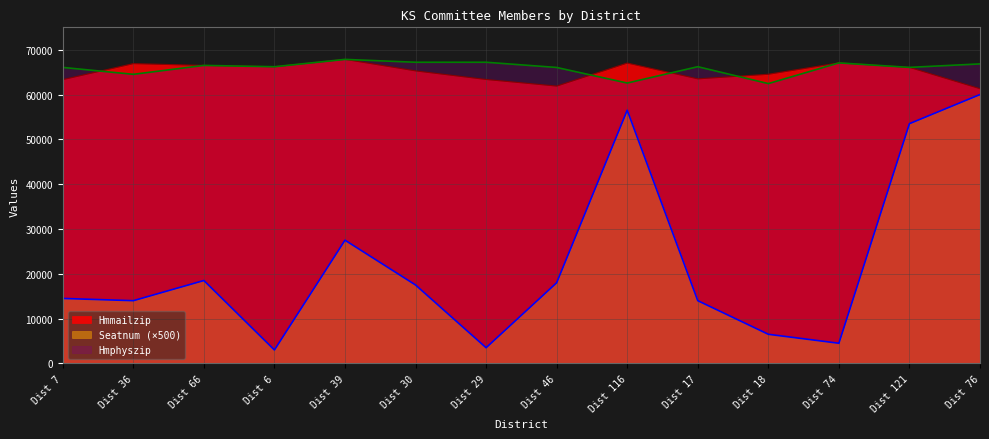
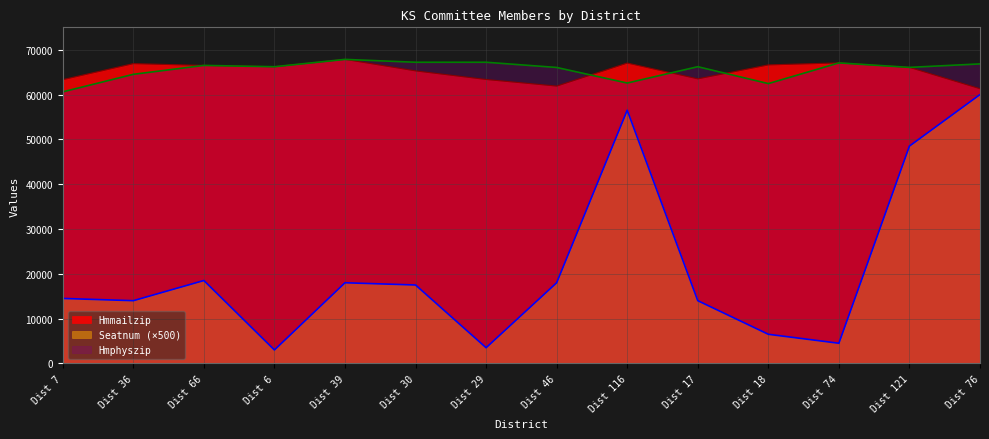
Hmphyszip, Dist 7: 66000 -> 61000
Seatnum (×500), Dist 39: 28000 -> 18000
Hmmailzip, Dist 18: 65000 -> 67000
Seatnum (×500), Dist 121: 54000 -> 49000
